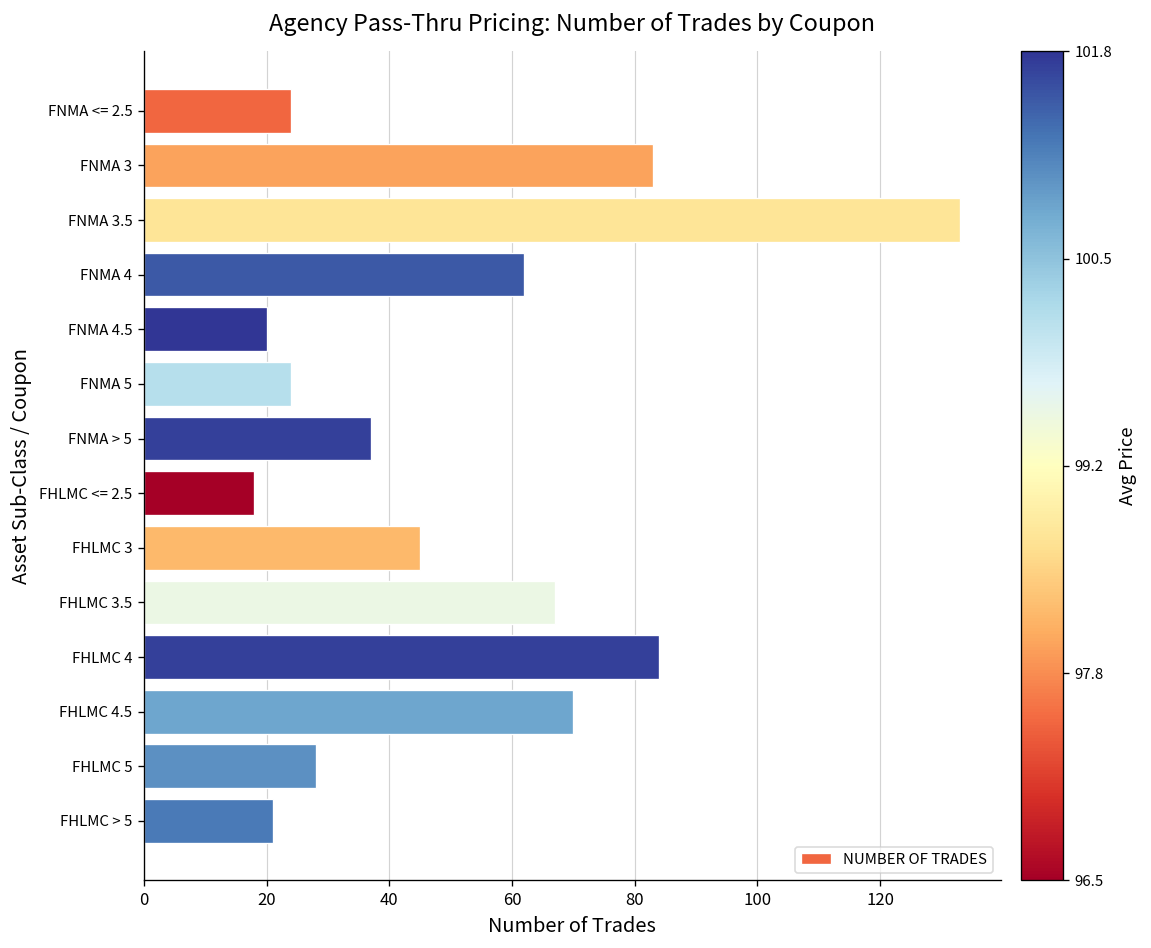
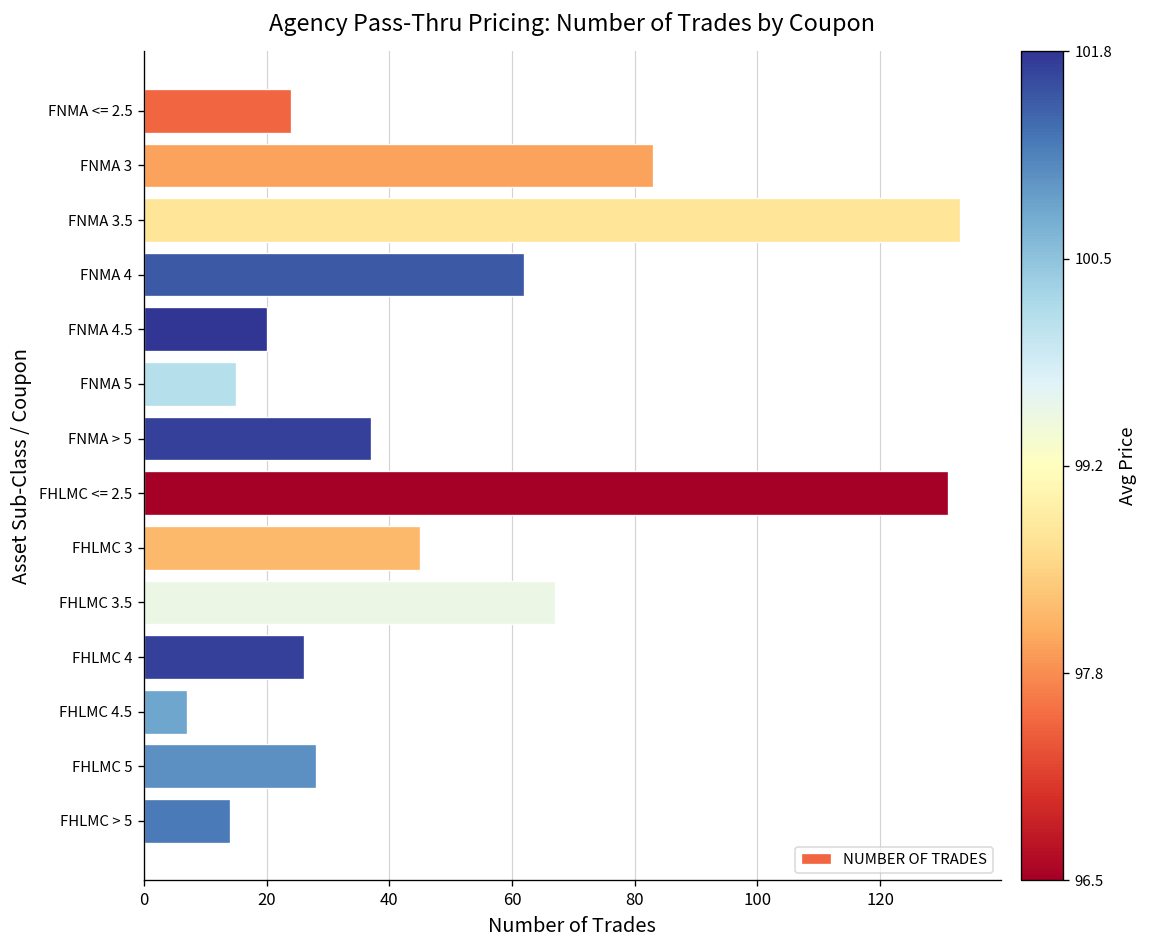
FNMA 5: 24 -> 15
FHLMC <= 2.5: 18 -> 131
FHLMC 4: 84 -> 26
FHLMC 4.5: 70 -> 7
FHLMC > 5: 21 -> 14
